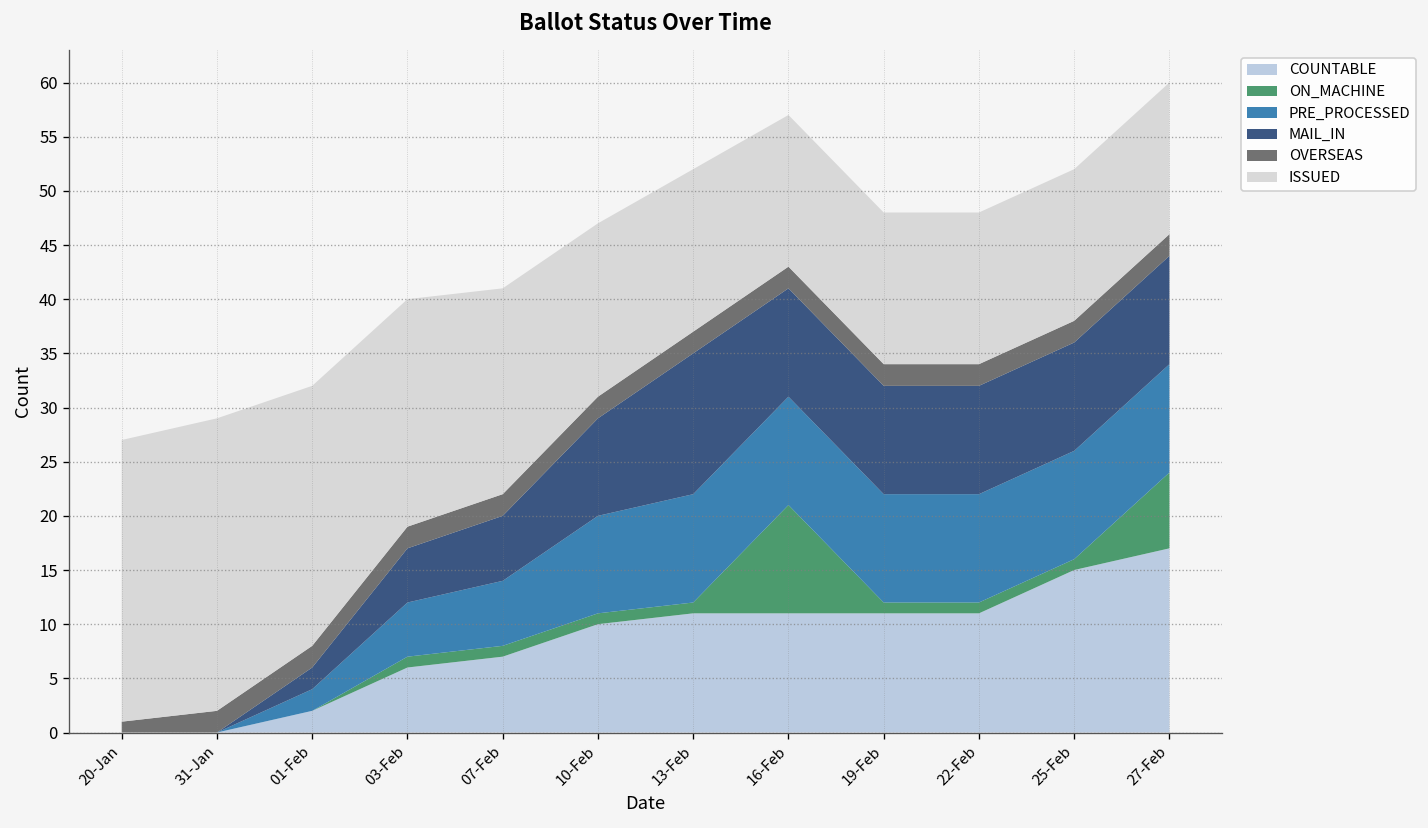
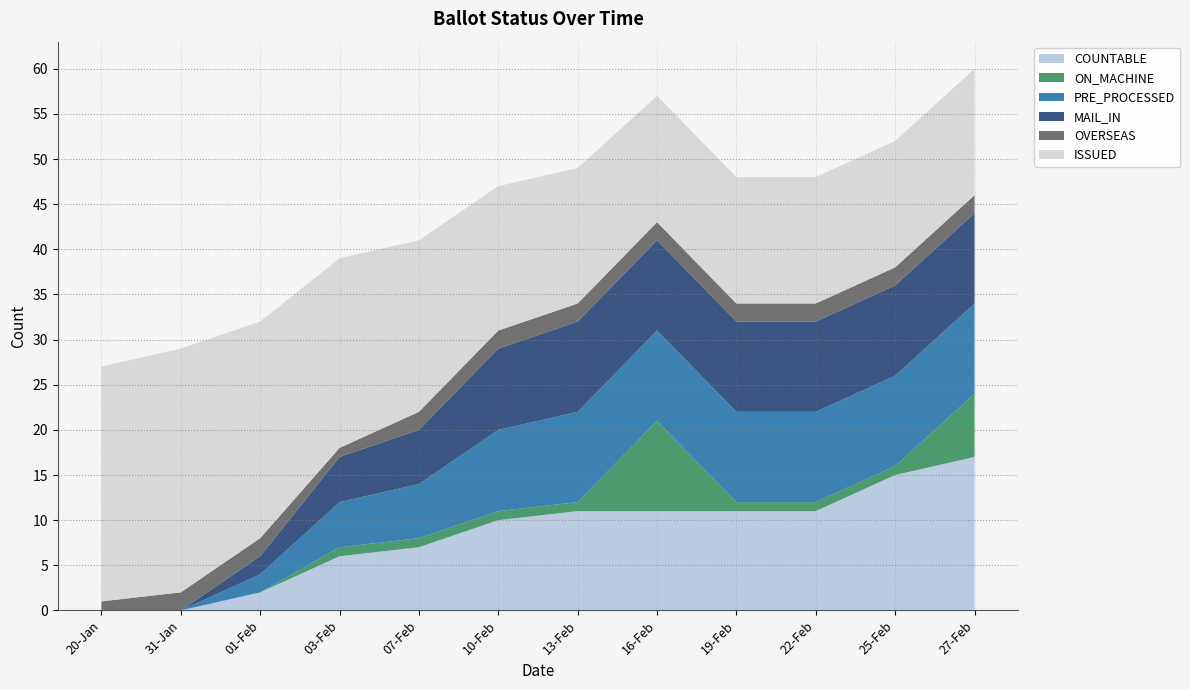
OVERSEAS, 03-Feb: 2 -> 1
MAIL_IN, 13-Feb: 13 -> 10
